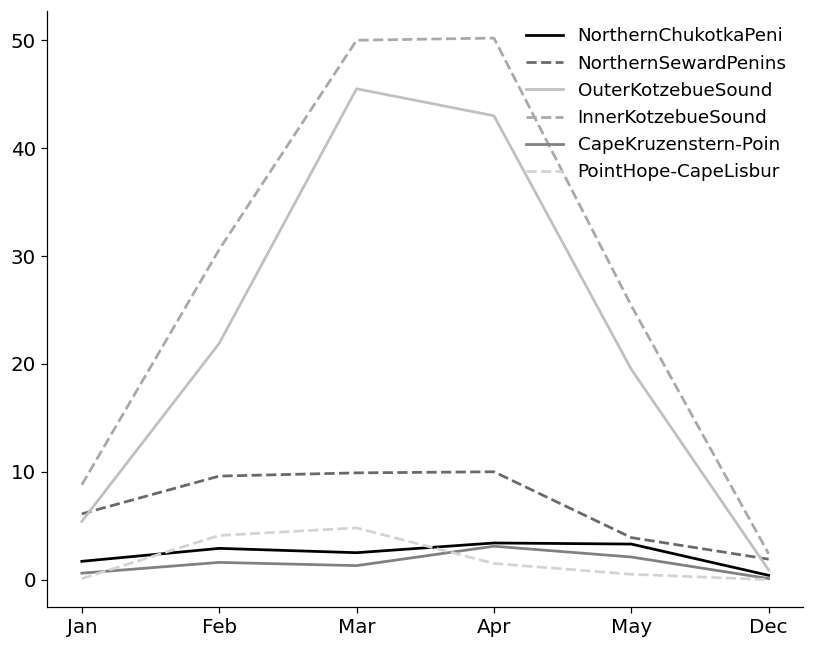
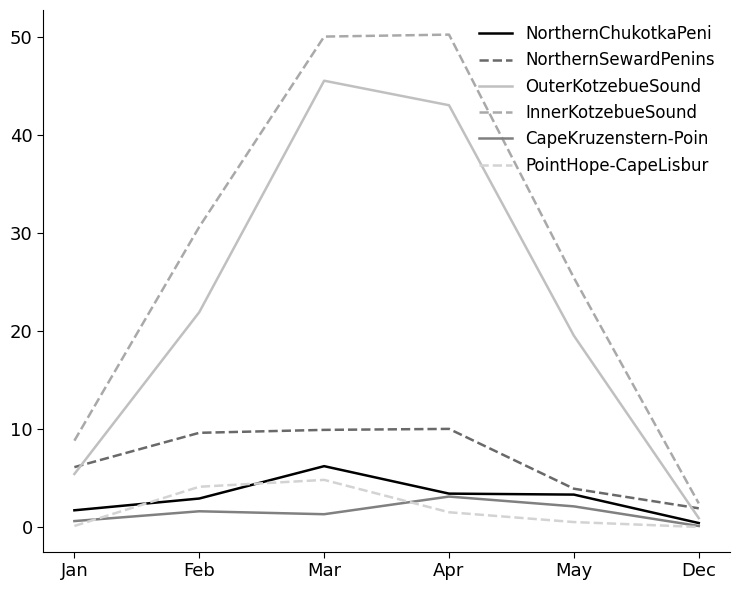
NorthernChukotkaPeni, Mar: 3 -> 6
